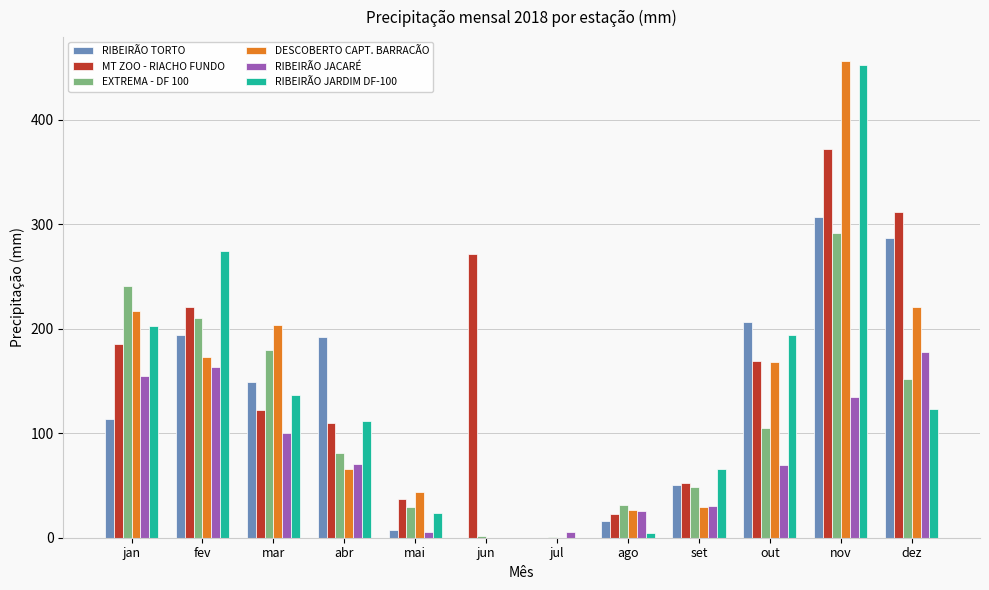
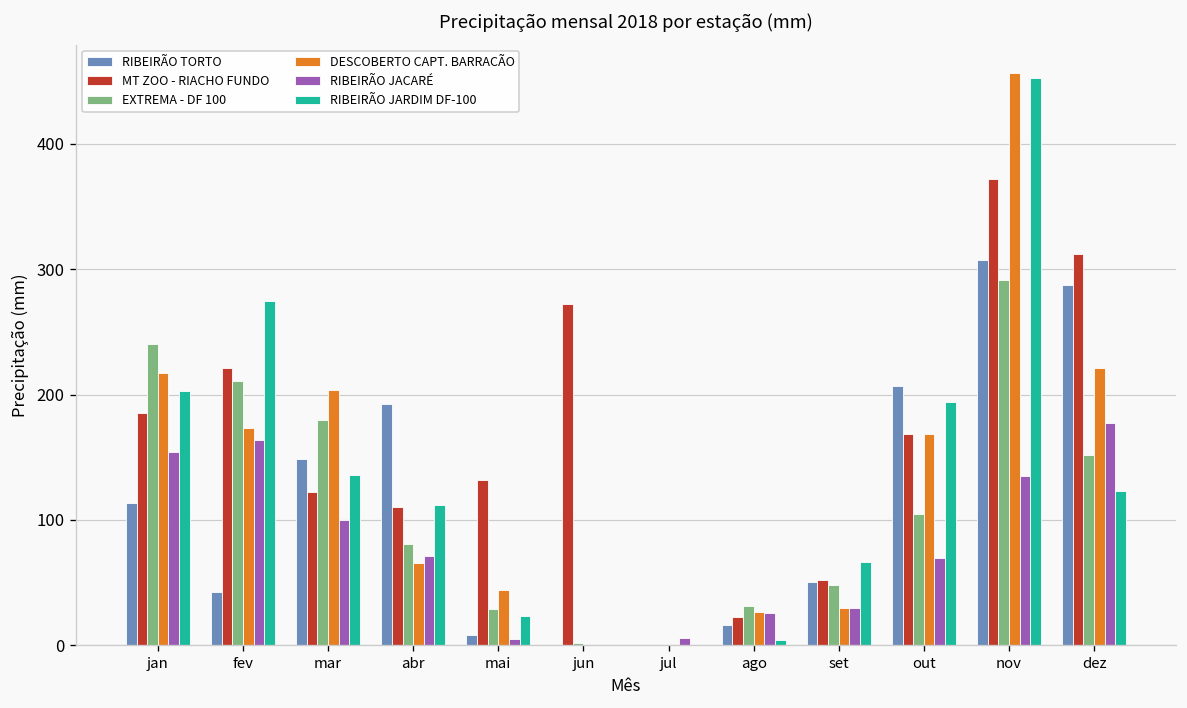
RIBEIRÃO TORTO, fev: 194 -> 43
MT ZOO - RIACHO FUNDO, mai: 37 -> 132
